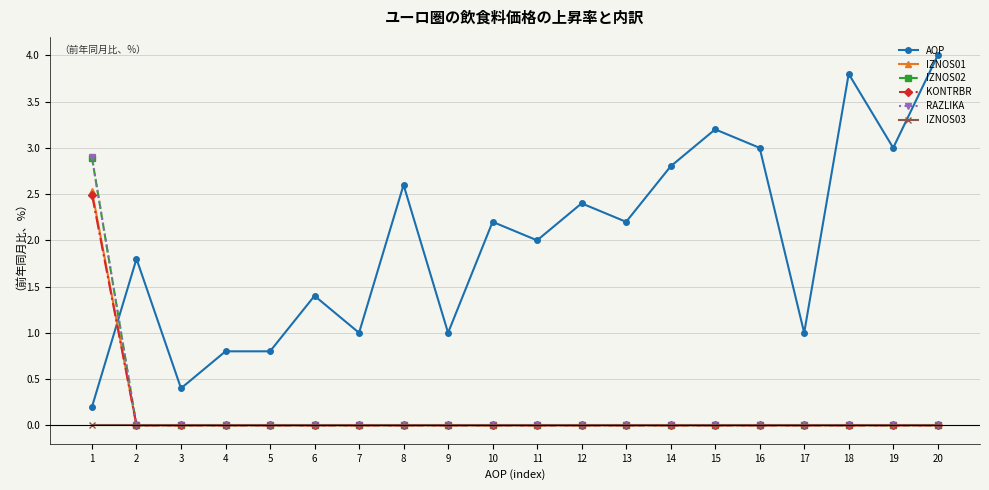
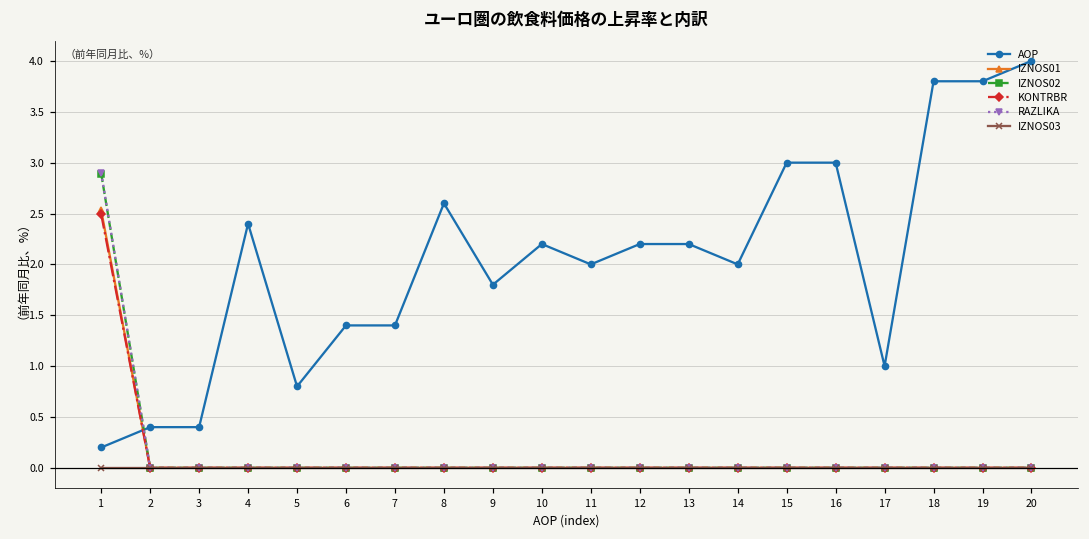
AOP, 2: 1.8 -> 0.4
AOP, 4: 0.8 -> 2.4
AOP, 7: 1.0 -> 1.4
AOP, 9: 1.0 -> 1.8
AOP, 12: 2.4 -> 2.2
AOP, 14: 2.8 -> 2.0
AOP, 15: 3.2 -> 3.0
AOP, 19: 3.0 -> 3.8
